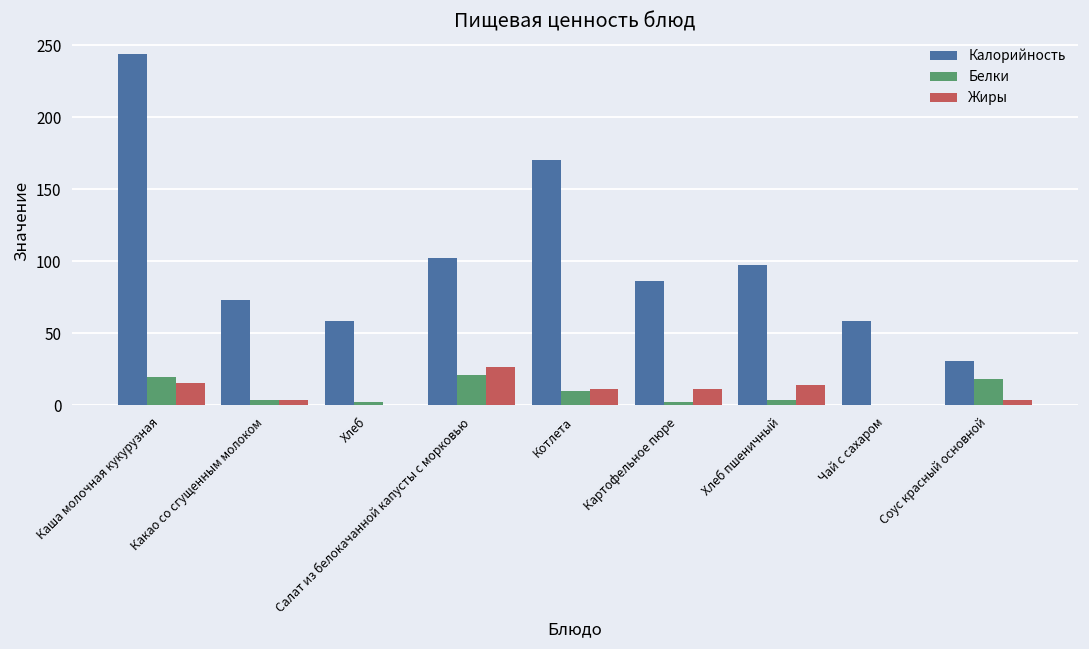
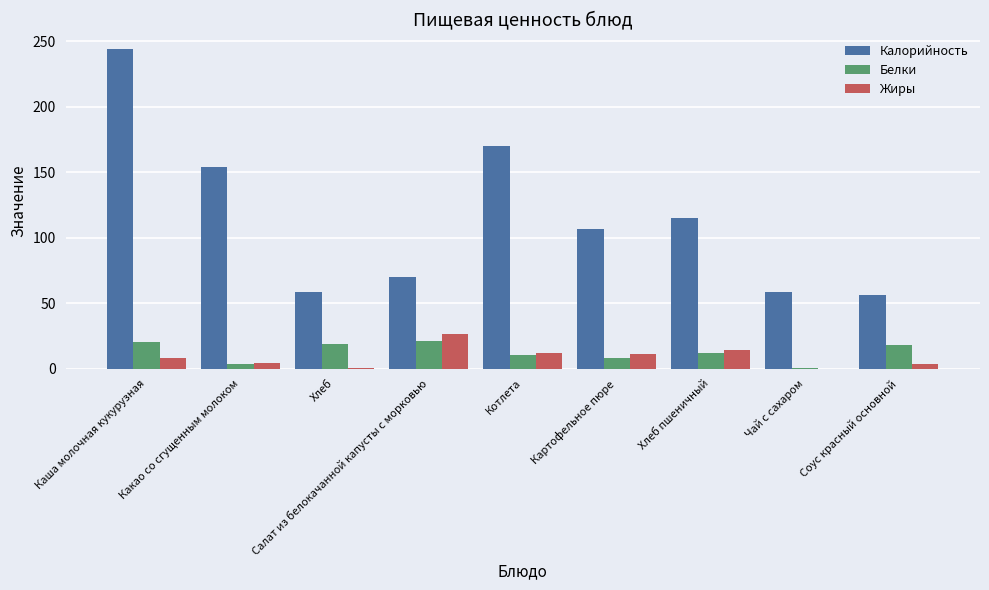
Жиры, Каша молочная кукурузная: 16 -> 8
Калорийность, Какао со сгущенным молоком: 74 -> 154
Белки, Хлеб: 2 -> 19
Калорийность, Салат из белокачанной капусты с морковью: 103 -> 70
Калорийность, Картофельное пюре: 87 -> 107
Белки, Картофельное пюре: 2 -> 8
Калорийность, Хлеб пшеничный: 98 -> 115
Белки, Хлеб пшеничный: 4 -> 12
Калорийность, Соус красный основной: 31 -> 56
